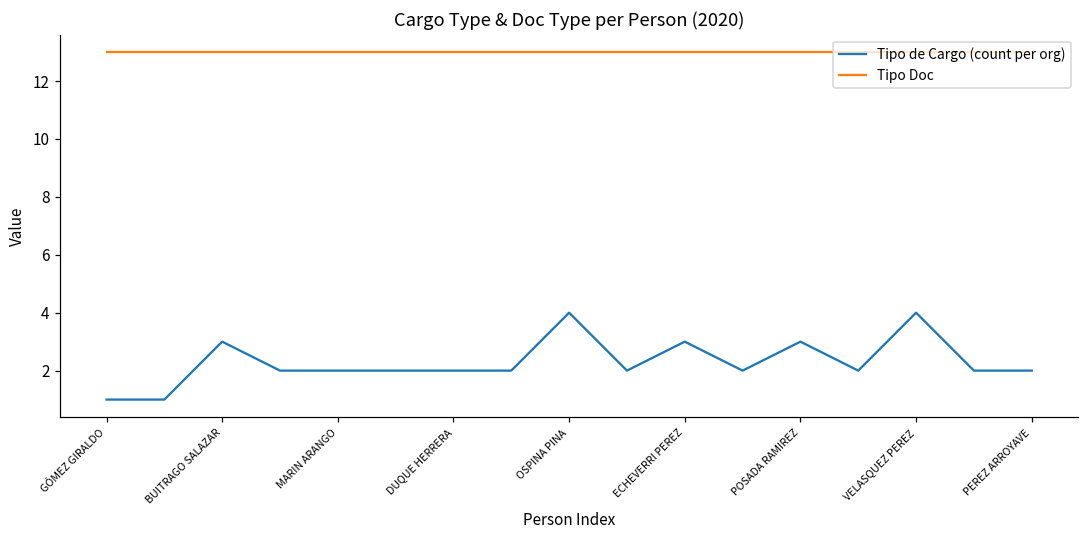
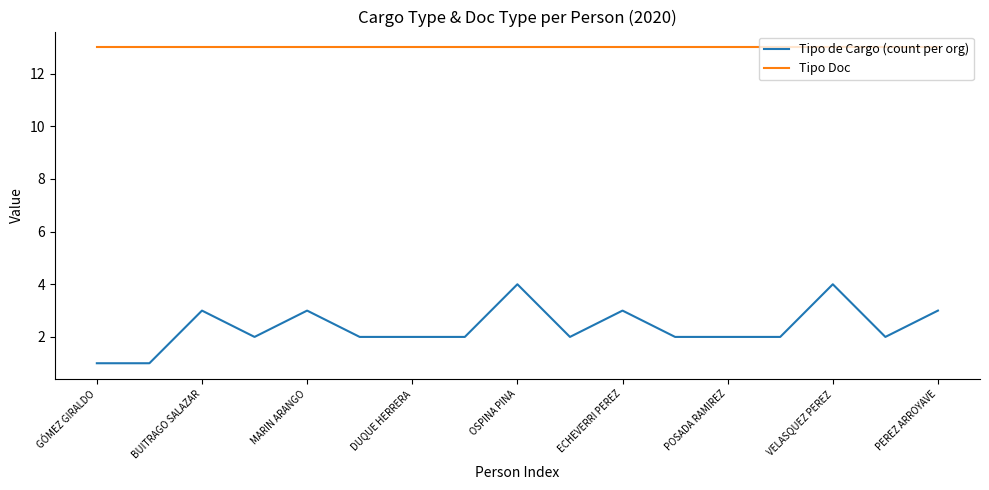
Tipo de Cargo (count per org), MARIN ARANGO: 2 -> 3
Tipo de Cargo (count per org), POSADA RAMIREZ: 3 -> 2
Tipo de Cargo (count per org), PEREZ ARROYAVE: 2 -> 3
